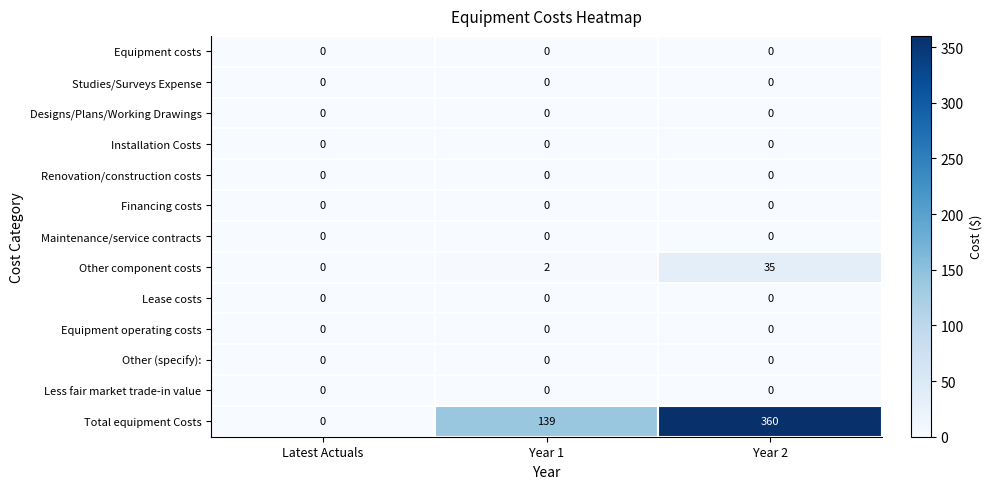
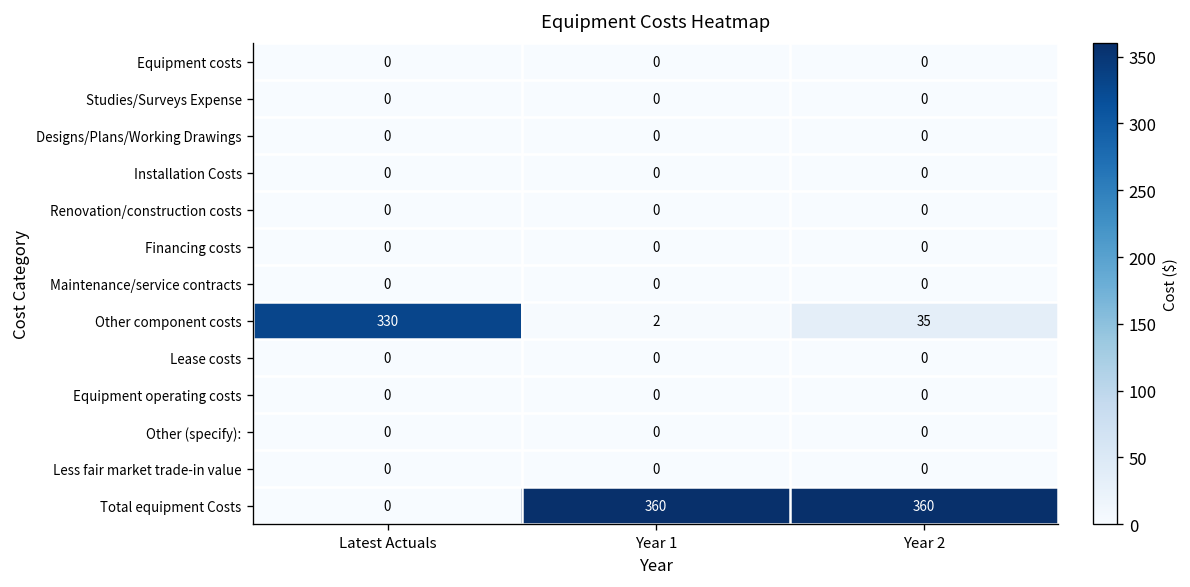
Other component costs, Latest Actuals: 0 -> 330
Total equipment Costs, Year 1: 139 -> 360
